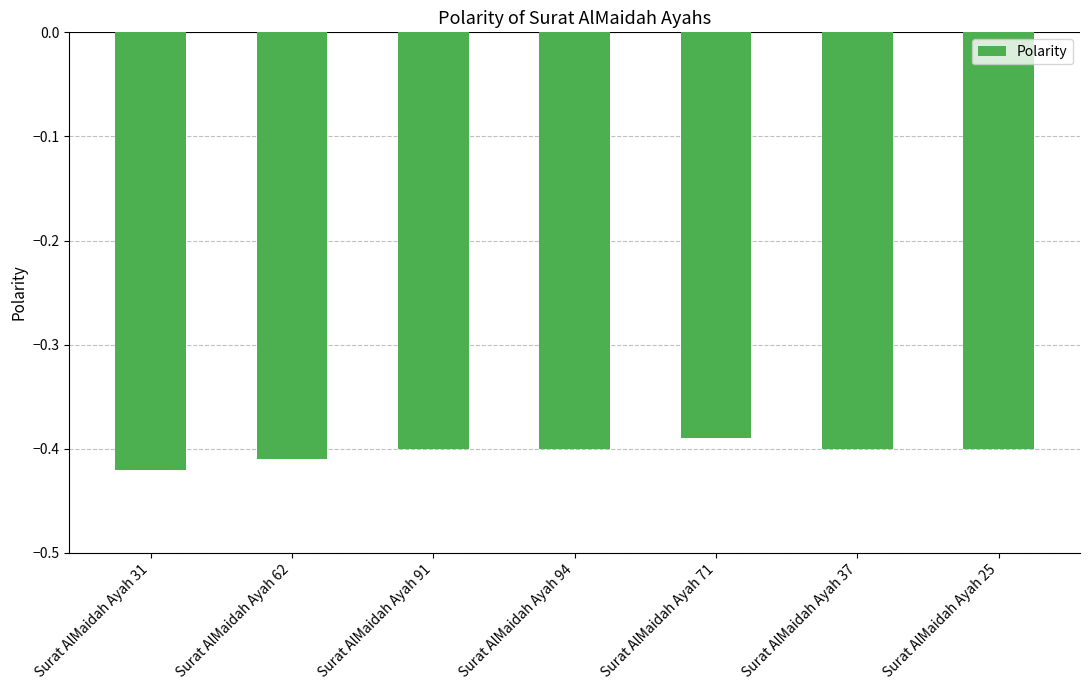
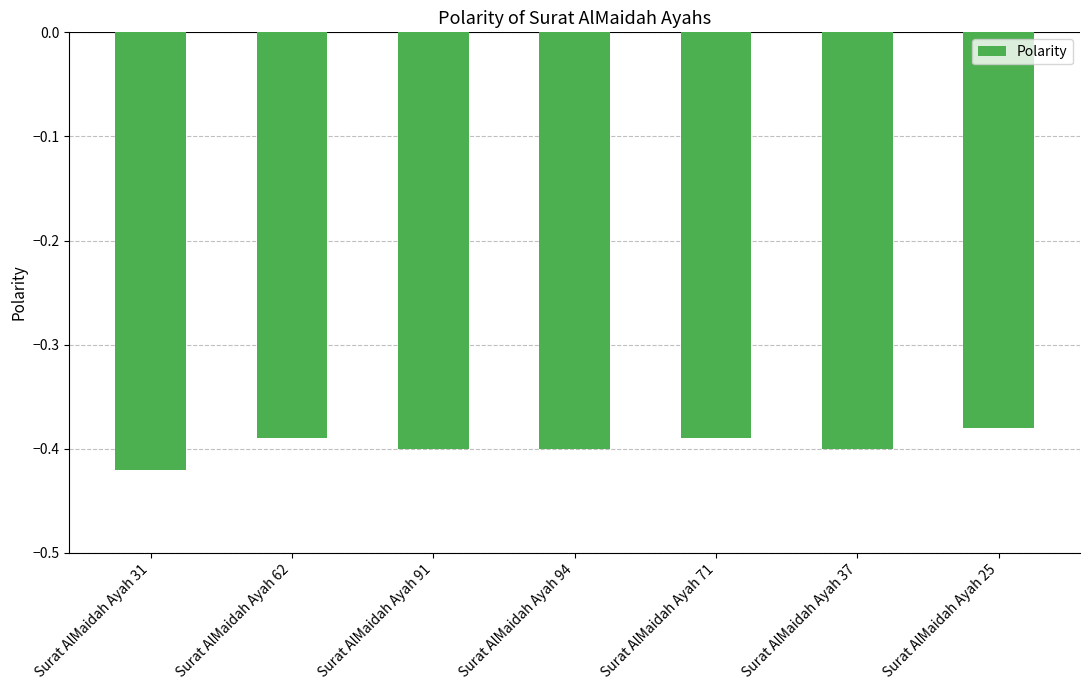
Surat AlMaidah Ayah 62: -0.41 -> -0.39
Surat AlMaidah Ayah 25: -0.40 -> -0.38
